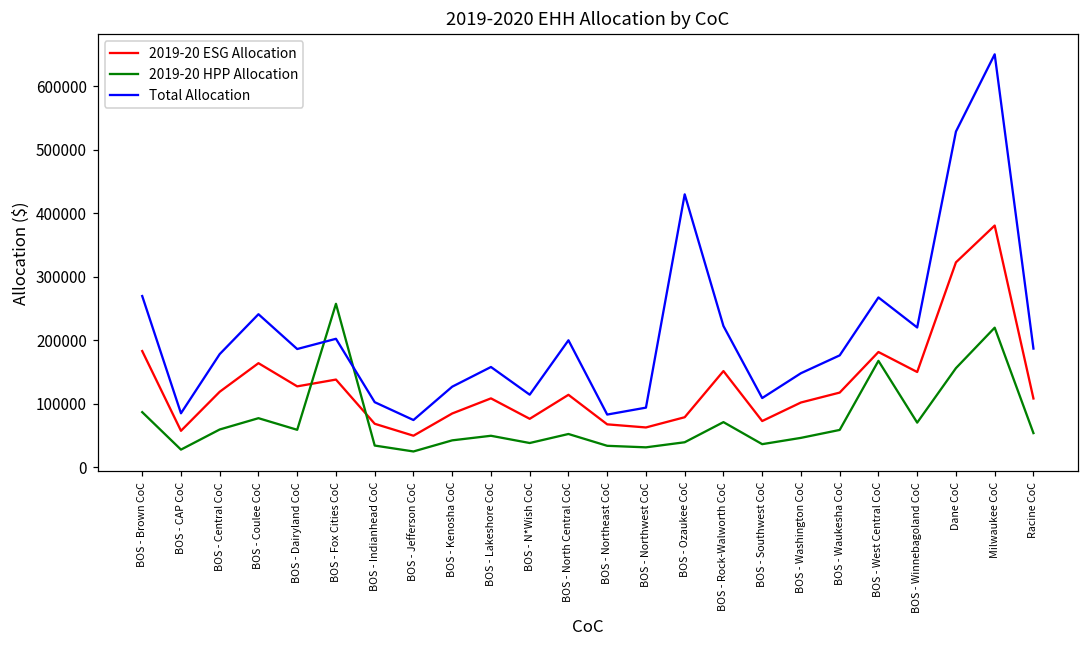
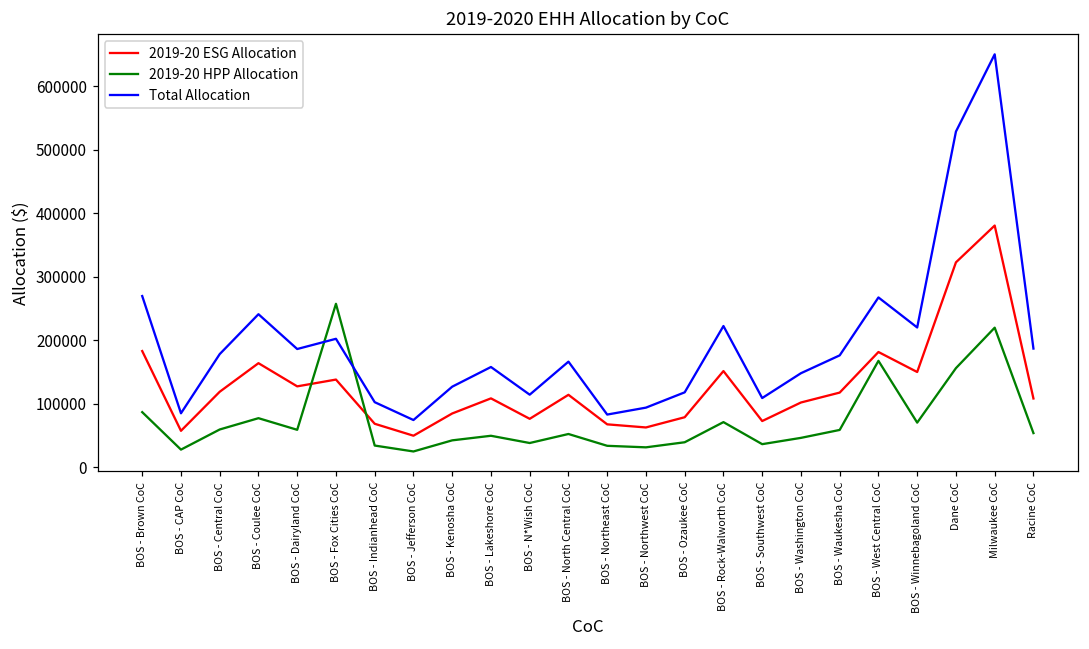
Total Allocation, BOS - North Central CoC: 200000 -> 170000
Total Allocation, BOS - Ozaukee CoC: 430000 -> 120000
